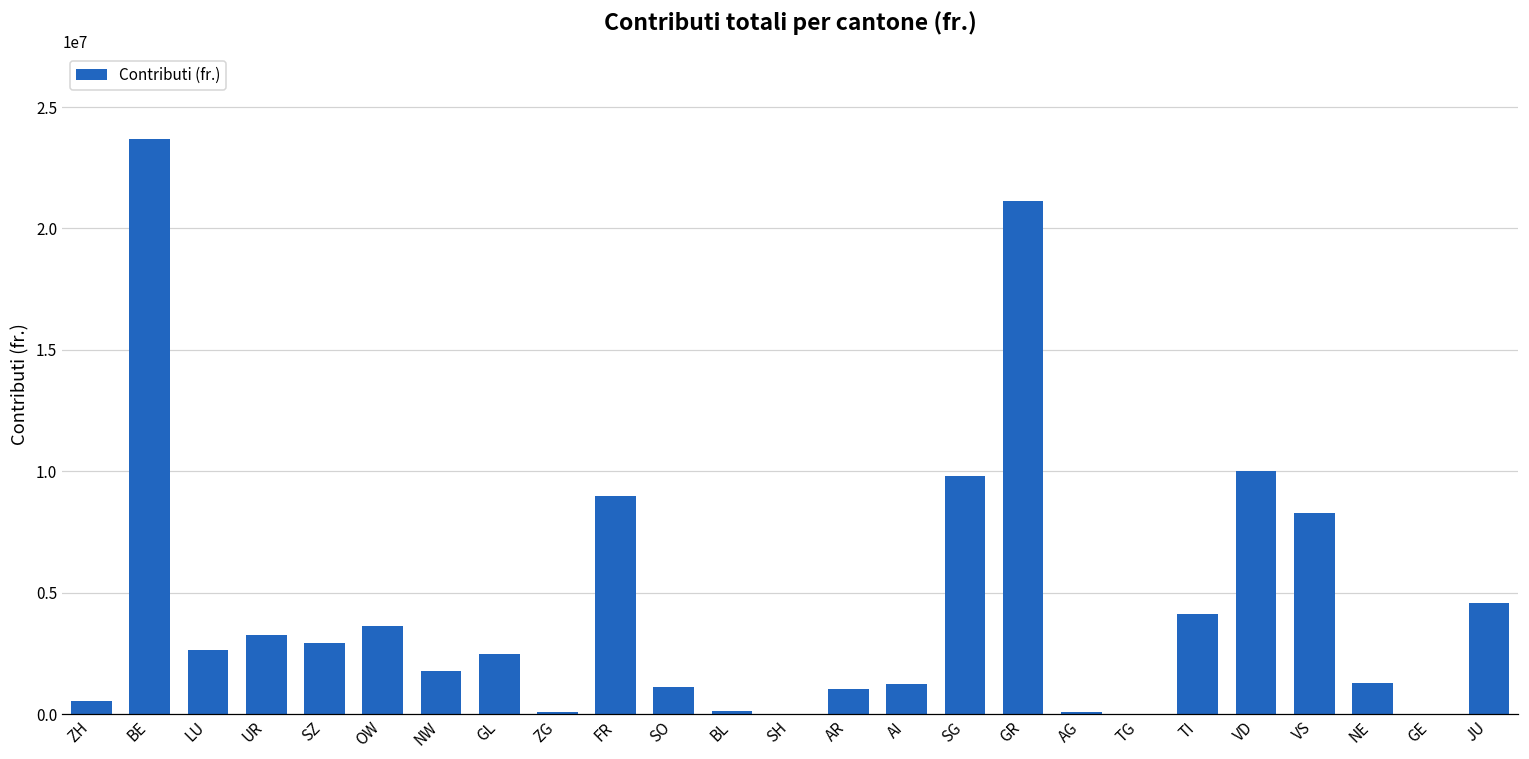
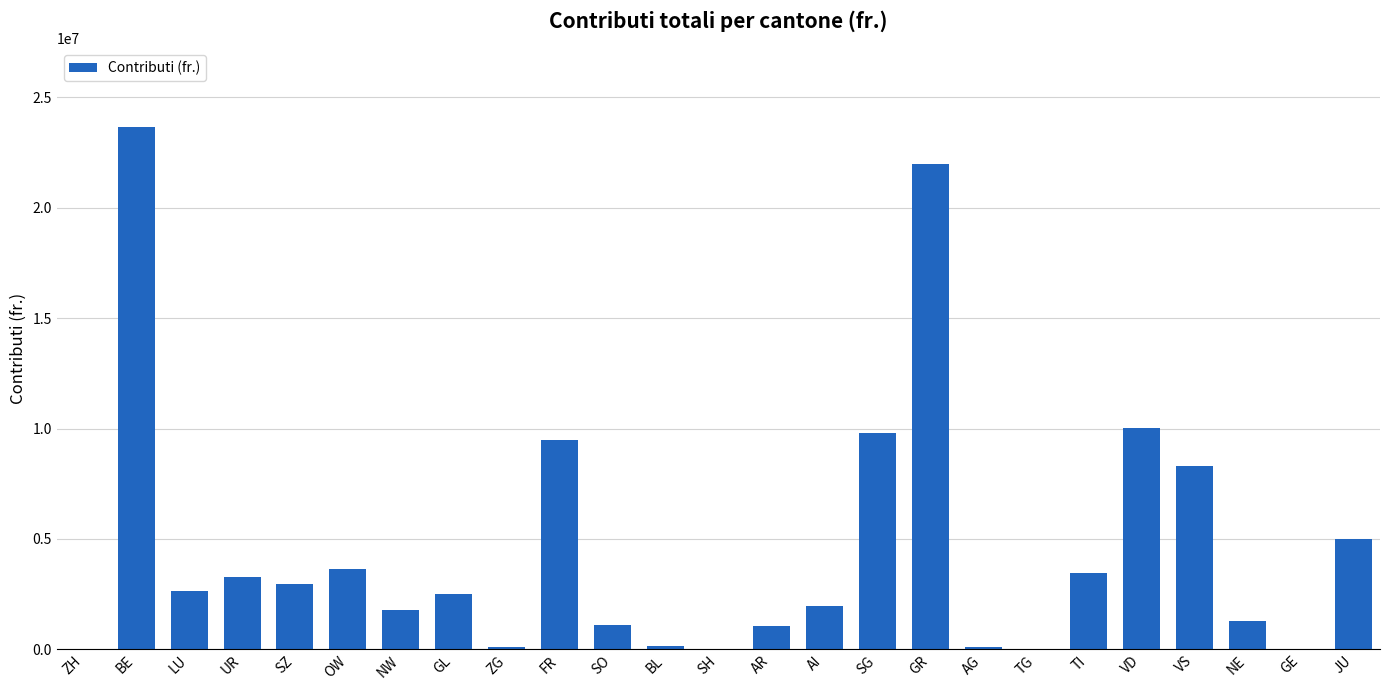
ZH: 500000 -> 0
FR: 9000000 -> 9500000
AI: 1200000 -> 2000000
GR: 21100000 -> 22000000
TI: 4100000 -> 3500000
JU: 4600000 -> 5000000
